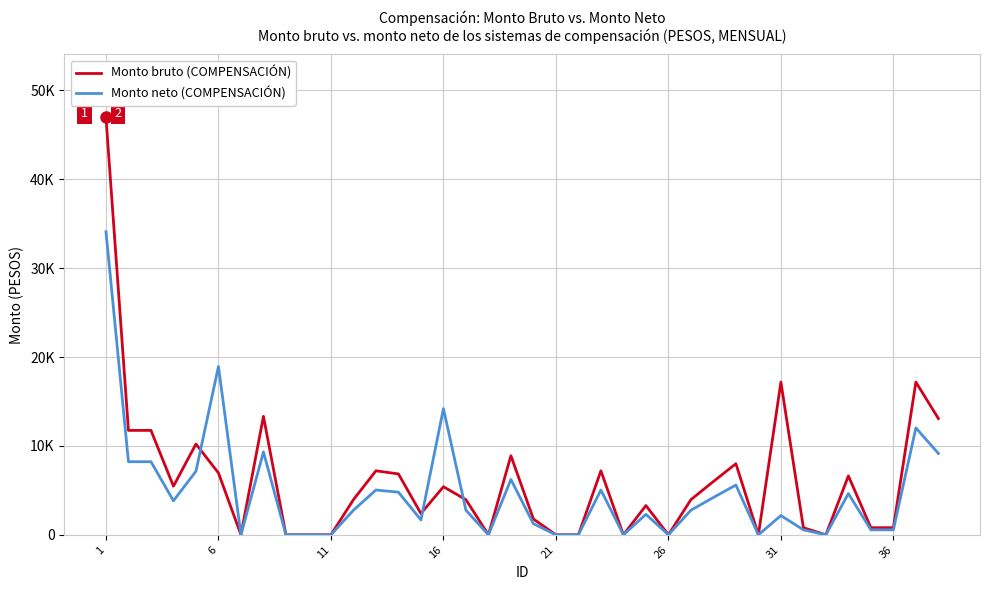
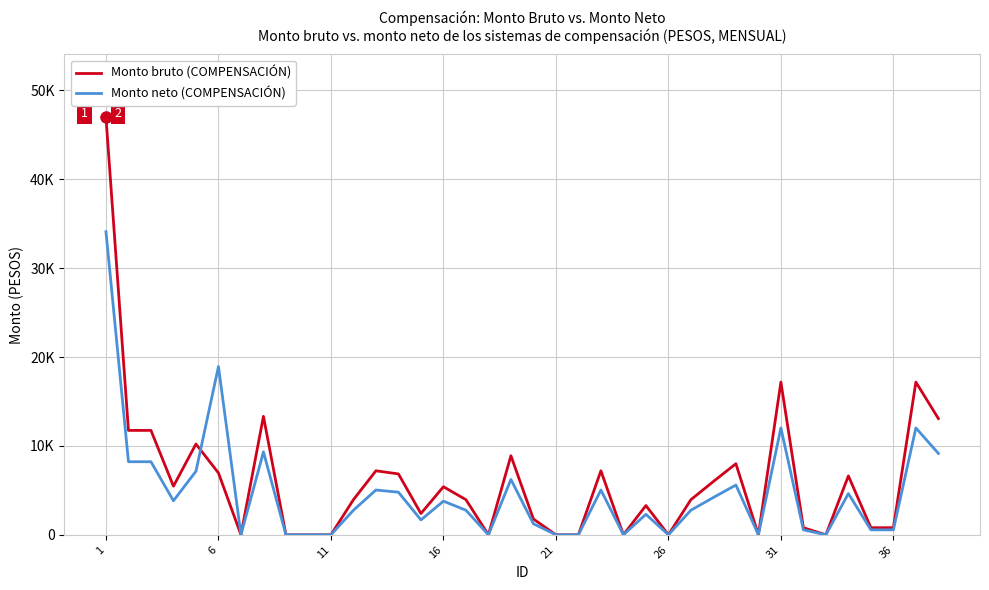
Monto neto (COMPENSACIÓN), 16: 14000 -> 4000
Monto neto (COMPENSACIÓN), 31: 2000 -> 12000
